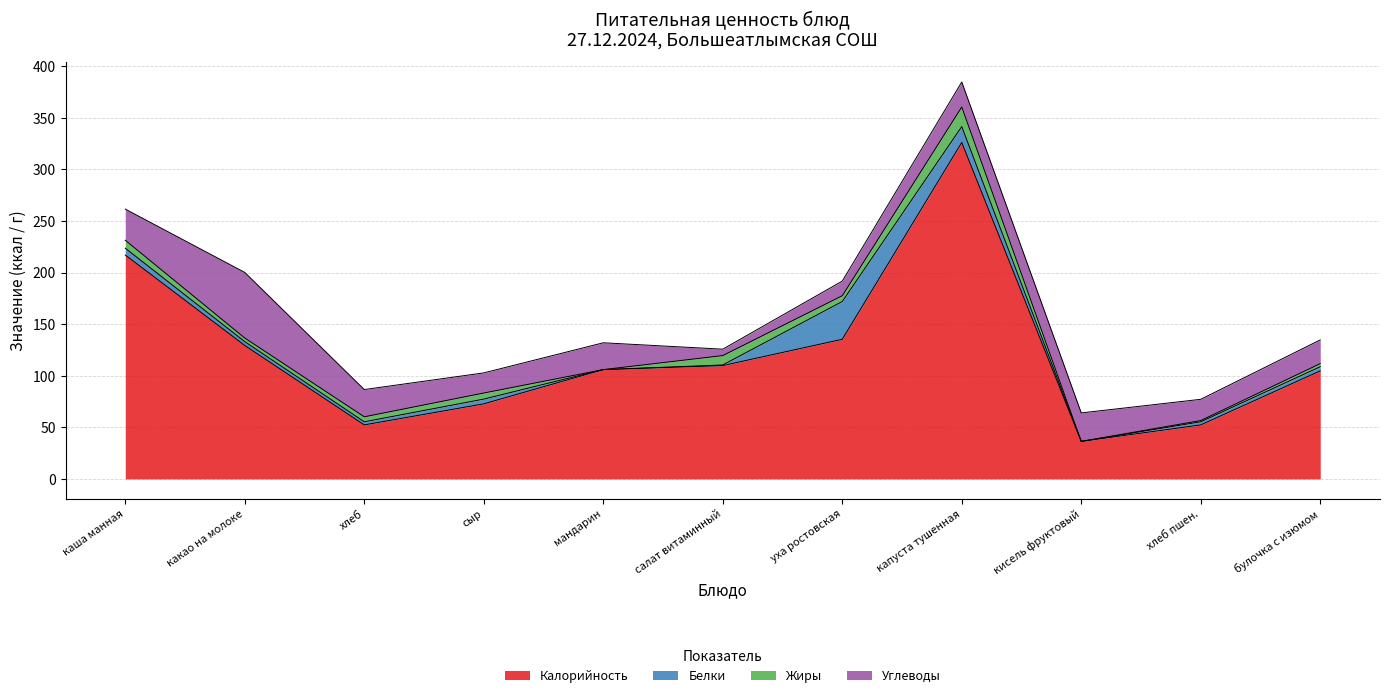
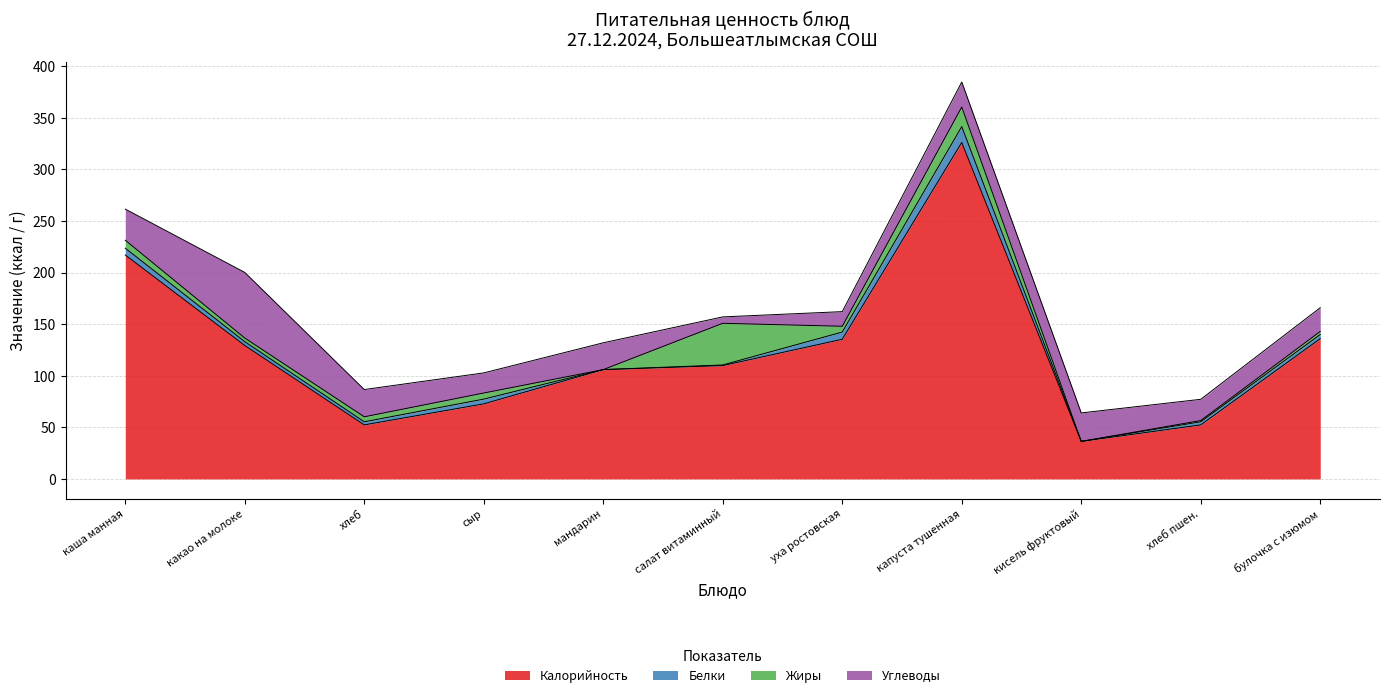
Жиры, салат витаминный: 9 -> 40
Белки, уха ростовская: 37 -> 7
Калорийность, булочка с изюмом: 105 -> 136
